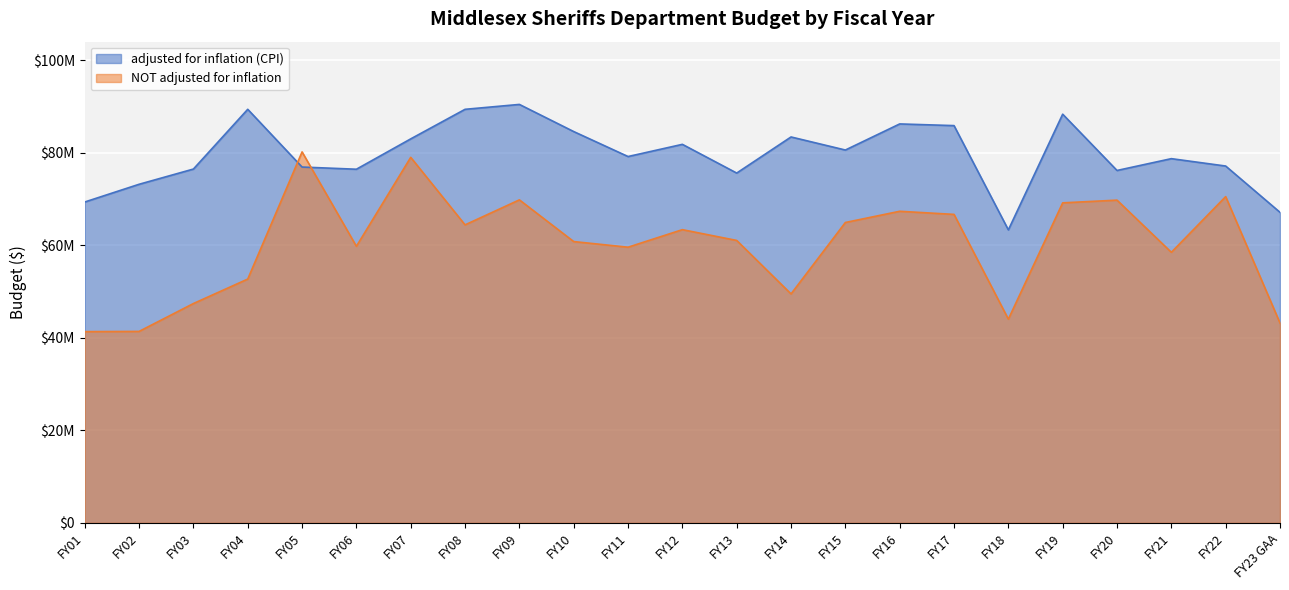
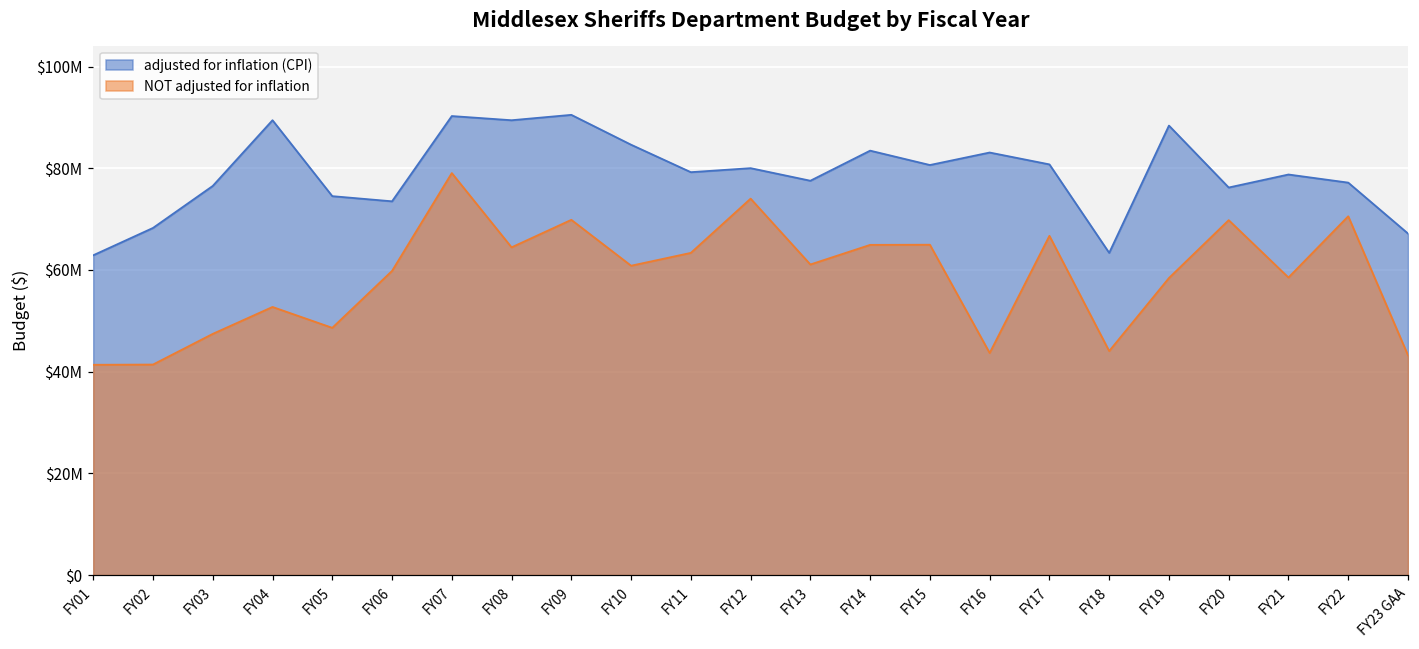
adjusted for inflation (CPI), FY01: $69000000 -> $63000000
adjusted for inflation (CPI), FY02: $73000000 -> $68000000
adjusted for inflation (CPI), FY05: $77000000 -> $75000000
NOT adjusted for inflation, FY05: $80000000 -> $49000000
adjusted for inflation (CPI), FY06: $76000000 -> $73000000
adjusted for inflation (CPI), FY07: $83000000 -> $90000000
NOT adjusted for inflation, FY11: $60000000 -> $63000000
adjusted for inflation (CPI), FY12: $82000000 -> $80000000
NOT adjusted for inflation, FY12: $63000000 -> $74000000
adjusted for inflation (CPI), FY13: $76000000 -> $78000000
NOT adjusted for inflation, FY14: $50000000 -> $65000000
adjusted for inflation (CPI), FY16: $86000000 -> $83000000
NOT adjusted for inflation, FY16: $67000000 -> $44000000
adjusted for inflation (CPI), FY17: $86000000 -> $81000000
NOT adjusted for inflation, FY19: $69000000 -> $58000000
